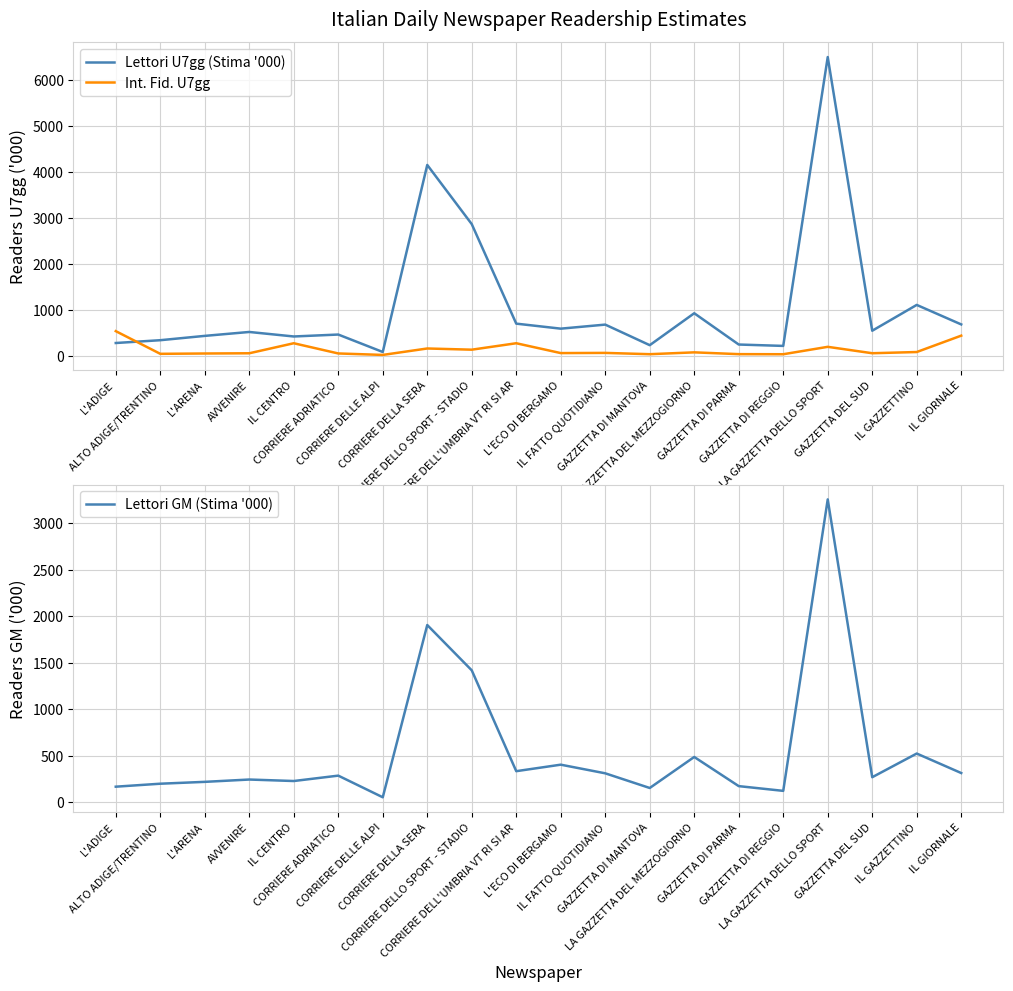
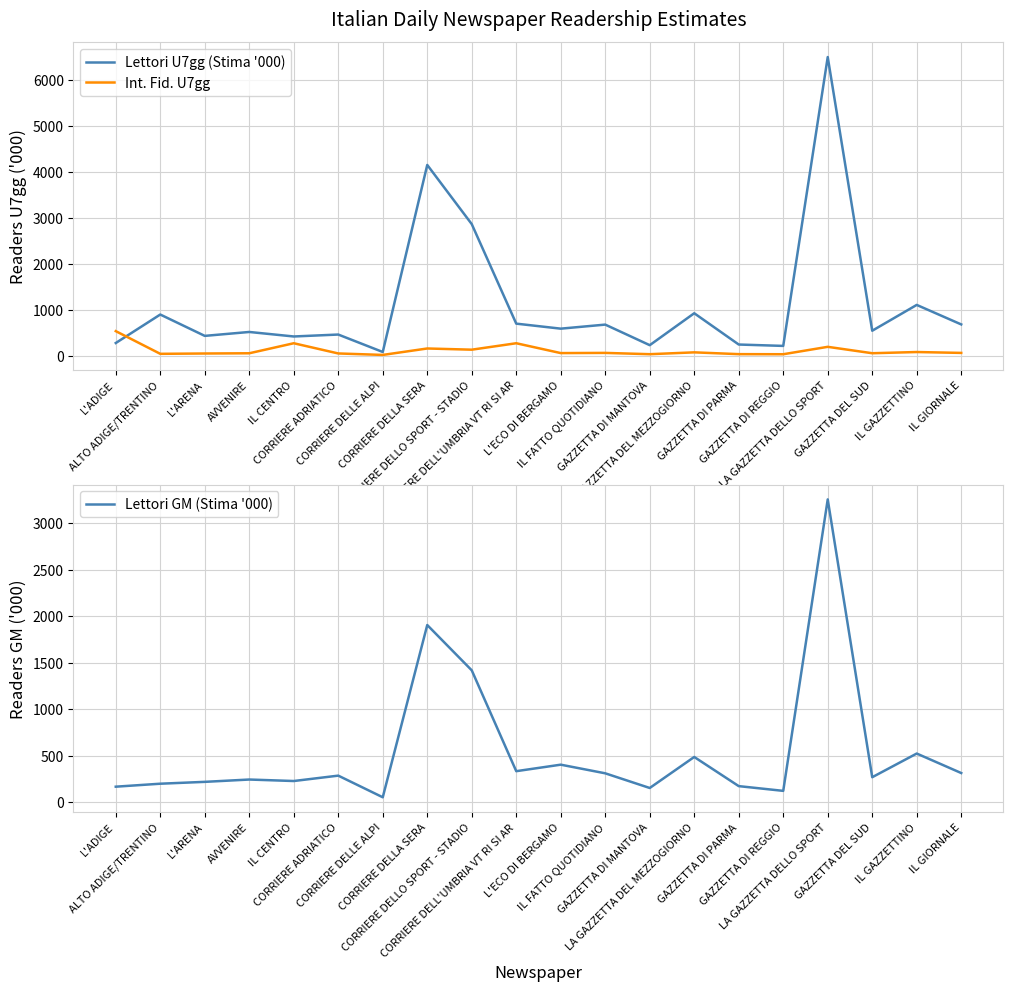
Italian Daily Newspaper Readership Estimates, Lettori U7gg (Stima '000), ALTO ADIGE/TRENTINO: 300 -> 900
Italian Daily Newspaper Readership Estimates, Int. Fid. U7gg, IL GIORNALE: 400 -> 100
